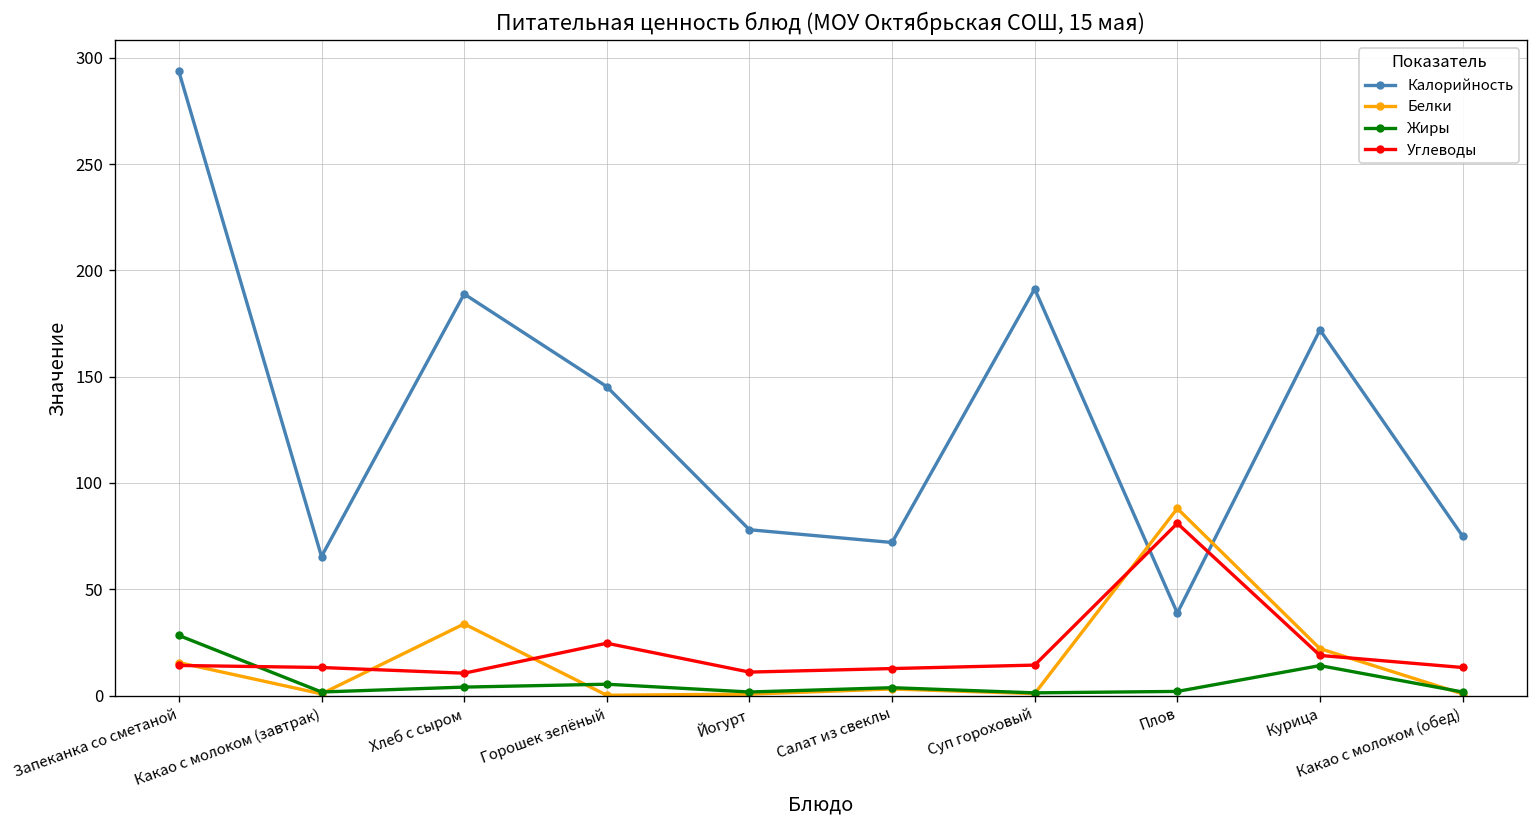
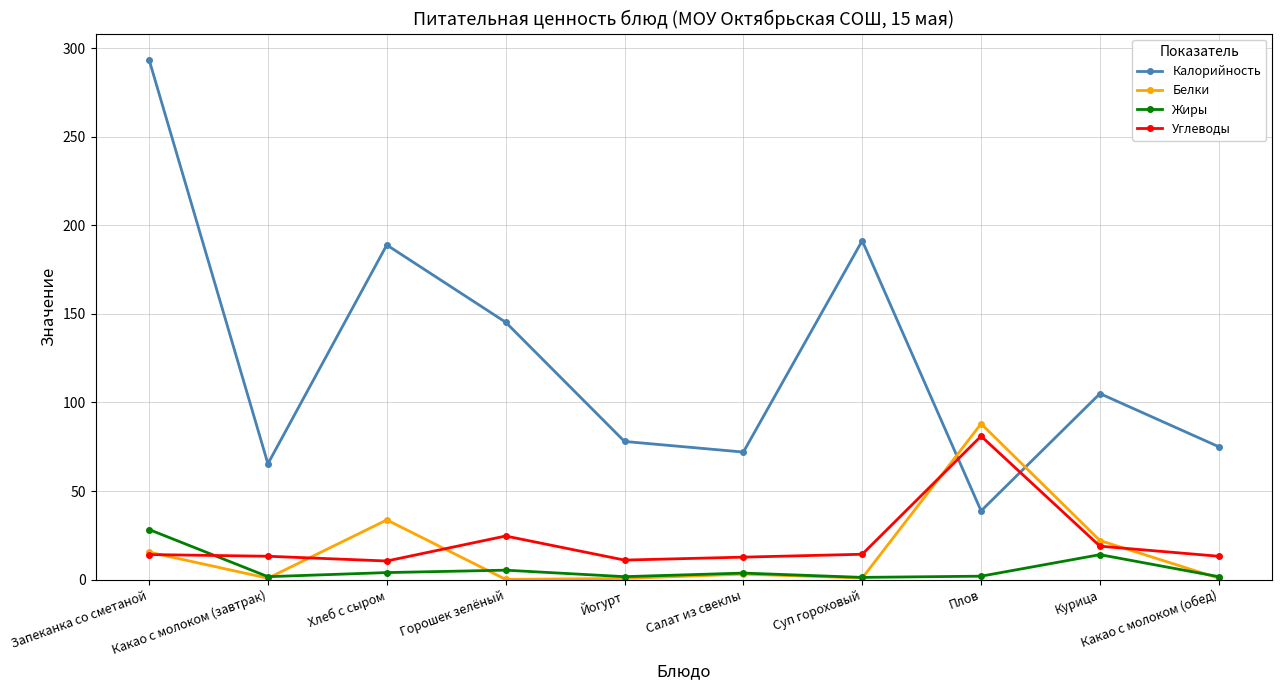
Калорийность, Курица: 172 -> 105
